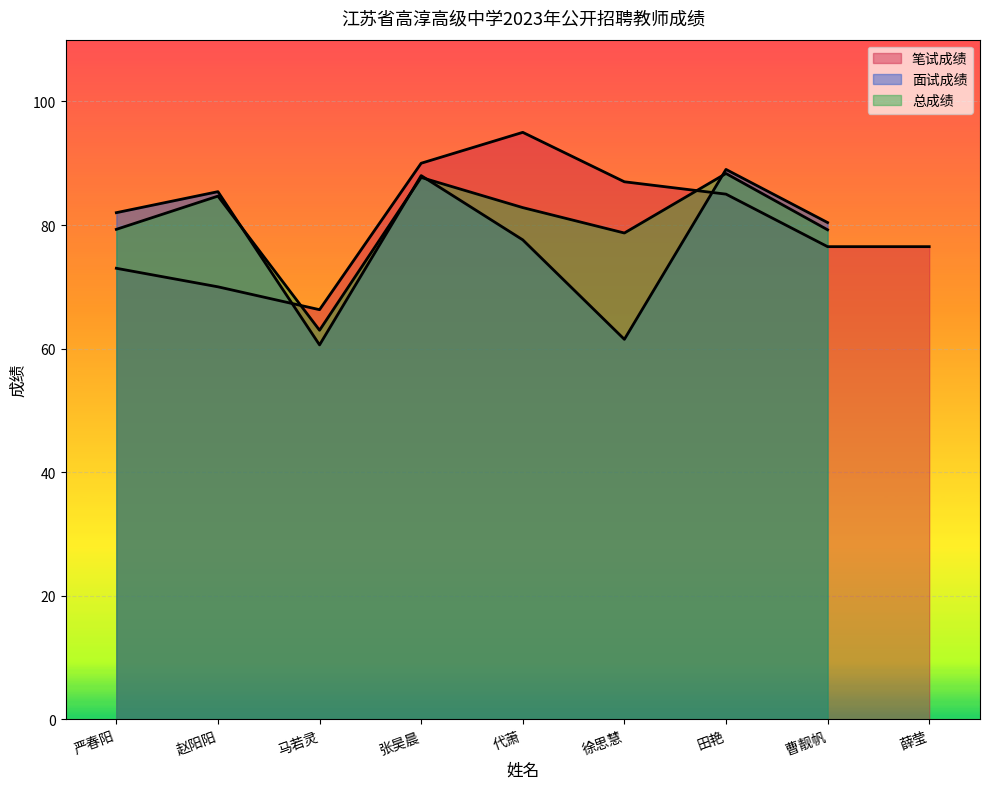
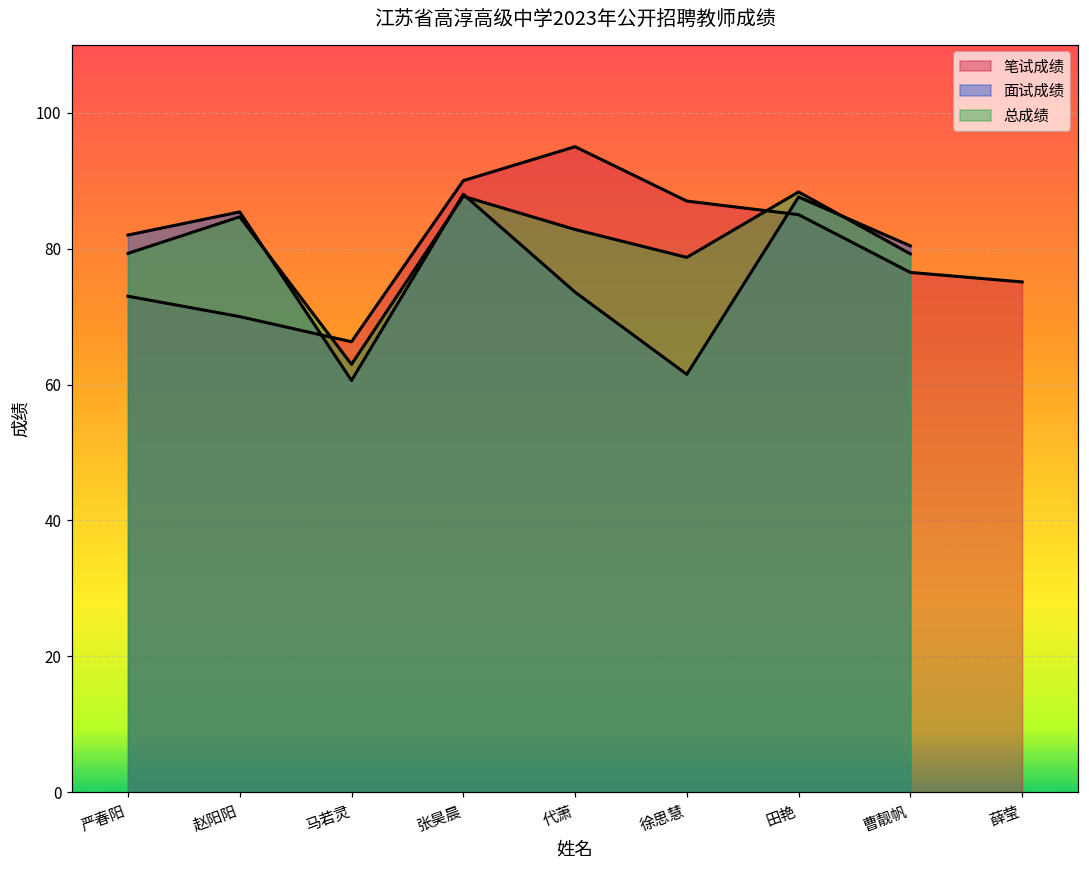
面试成绩, 代萧: 78 -> 74
面试成绩, 田艳: 89 -> 88
笔试成绩, 薛莹: 77 -> 75
